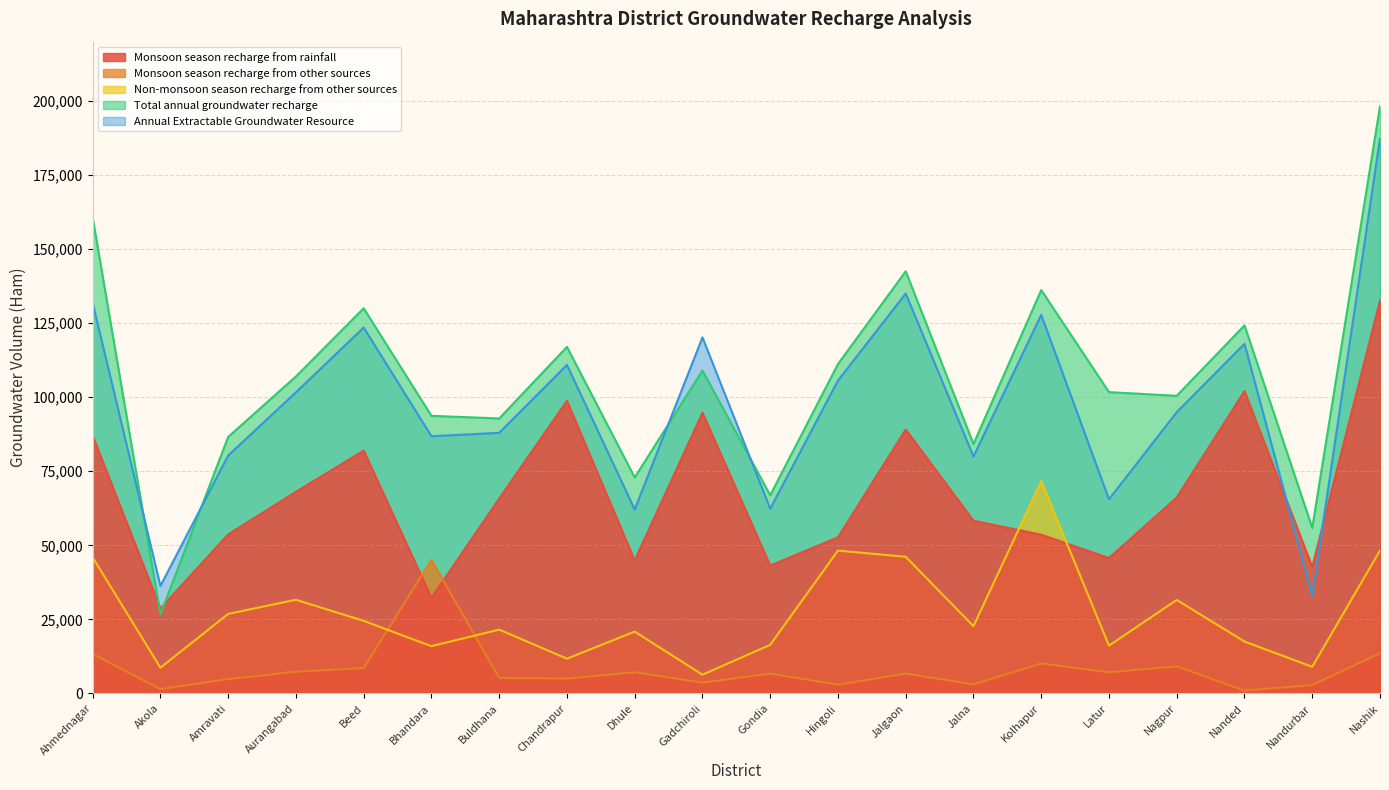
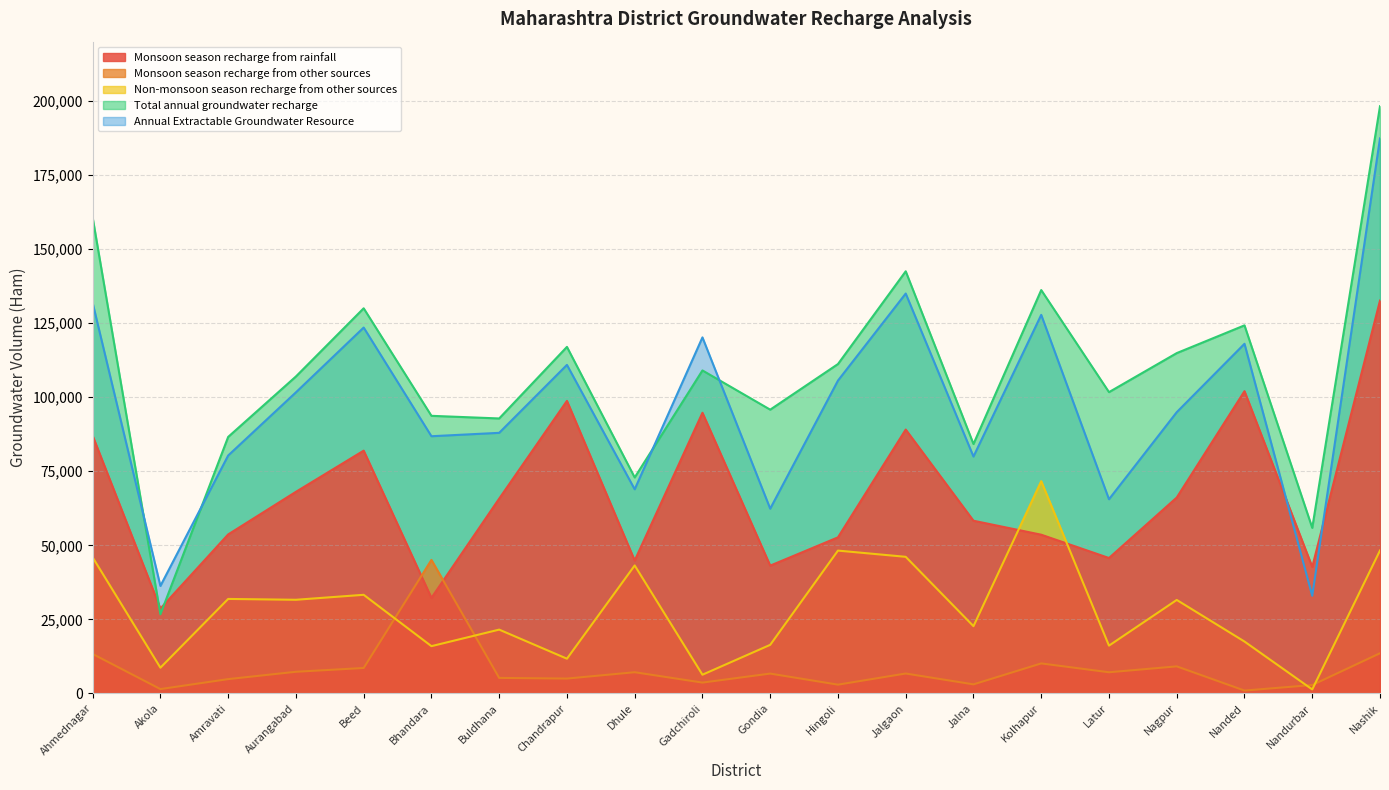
Non-monsoon season recharge from other sources, Amravati: 27,000 -> 32,000
Non-monsoon season recharge from other sources, Beed: 25,000 -> 33,000
Annual Extractable Groundwater Resource, Dhule: 62,000 -> 69,000
Non-monsoon season recharge from other sources, Dhule: 21,000 -> 43,000
Total annual groundwater recharge, Gondia: 67,000 -> 96,000
Total annual groundwater recharge, Nagpur: 100,000 -> 115,000
Non-monsoon season recharge from other sources, Nandurbar: 9,000 -> 1,000
